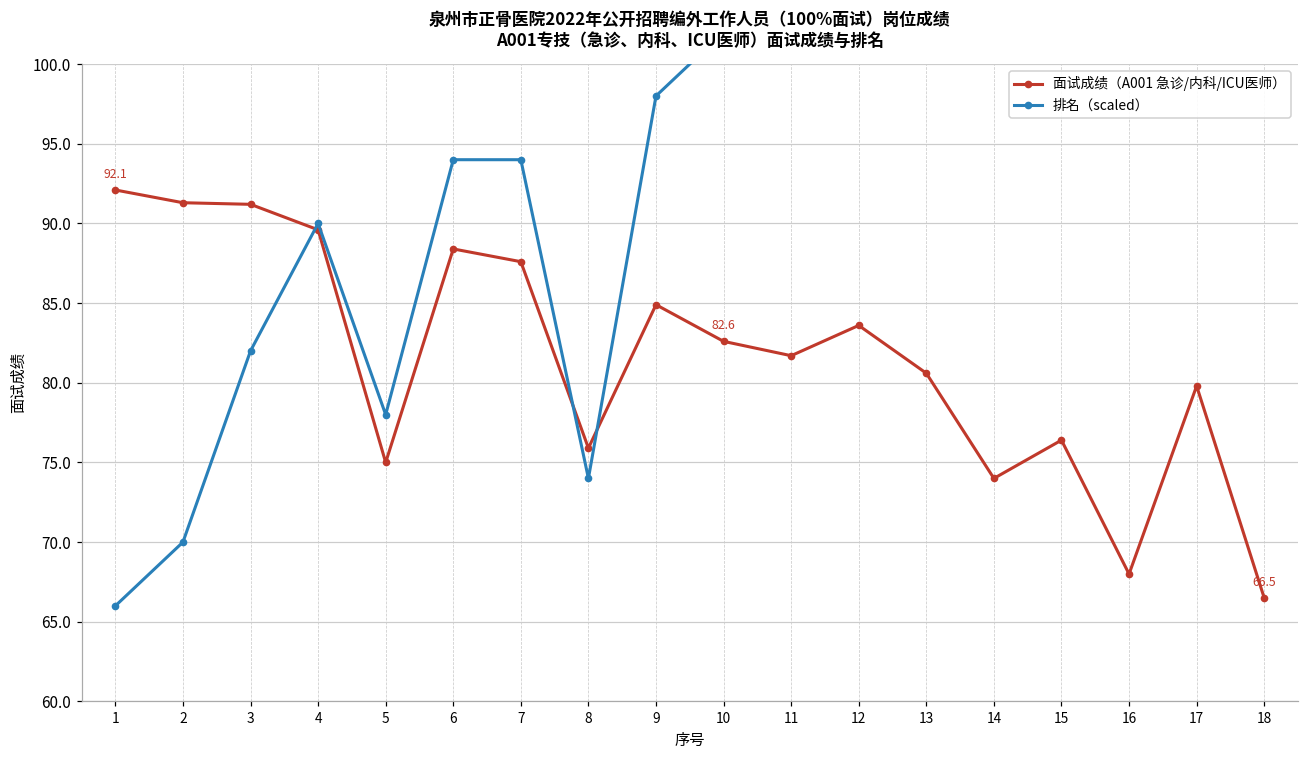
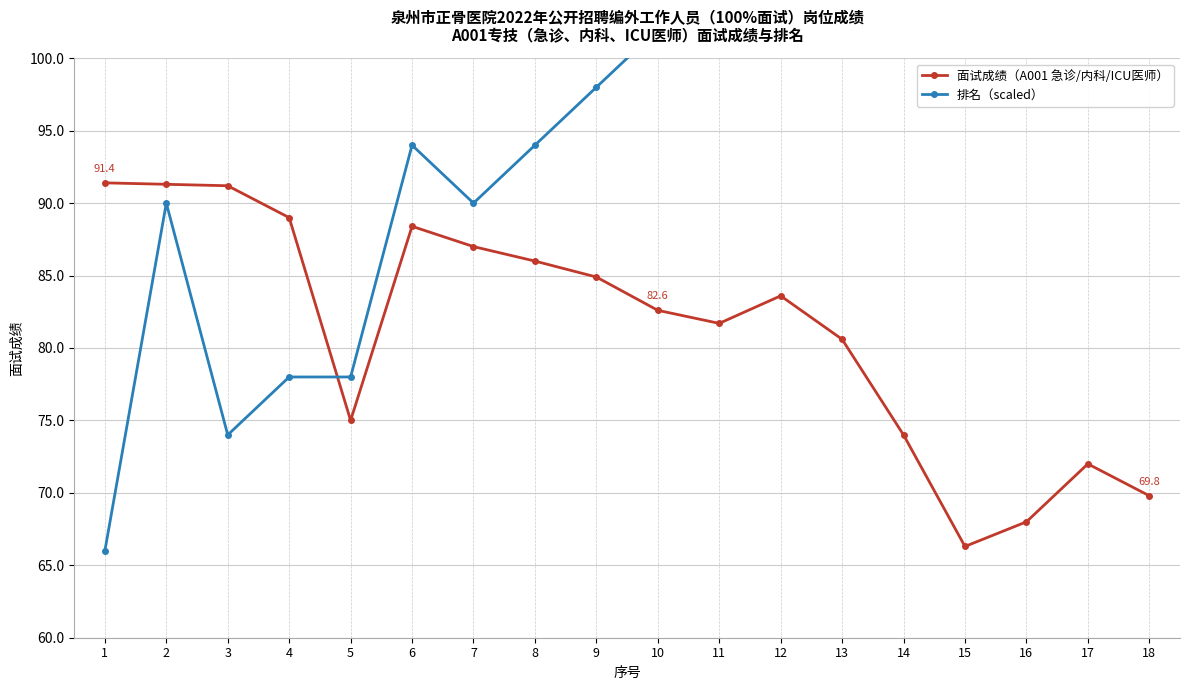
面试成绩（A001 急诊/内科/ICU医师）, 1: 92.1 -> 91.4
排名（scaled）, 2: 70.0 -> 90.0
排名（scaled）, 3: 82.0 -> 74.0
面试成绩（A001 急诊/内科/ICU医师）, 4: 89.6 -> 89.0
排名（scaled）, 4: 90.0 -> 78.0
面试成绩（A001 急诊/内科/ICU医师）, 7: 87.6 -> 87.0
排名（scaled）, 7: 94.0 -> 90.0
面试成绩（A001 急诊/内科/ICU医师）, 8: 75.9 -> 86.0
排名（scaled）, 8: 74.0 -> 94.0
面试成绩（A001 急诊/内科/ICU医师）, 15: 76.4 -> 66.3
面试成绩（A001 急诊/内科/ICU医师）, 17: 79.8 -> 72.0
面试成绩（A001 急诊/内科/ICU医师）, 18: 66.5 -> 69.8
